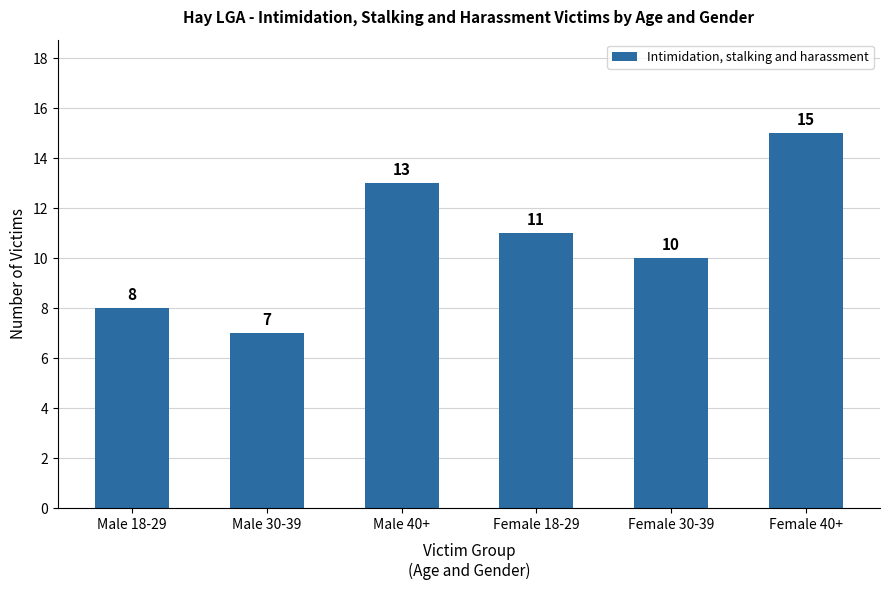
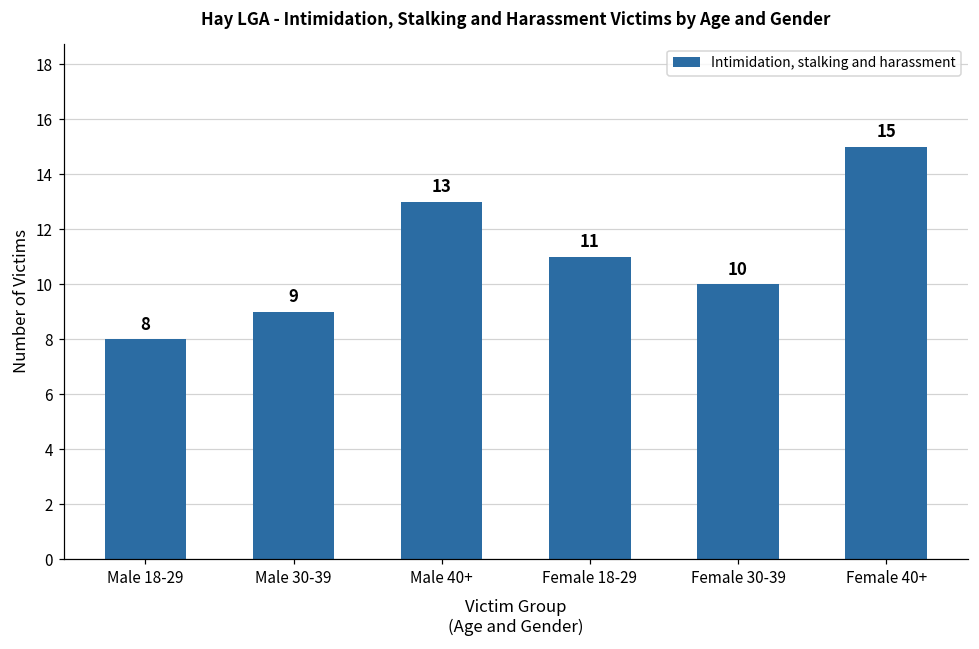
Male 30-39: 7 -> 9
